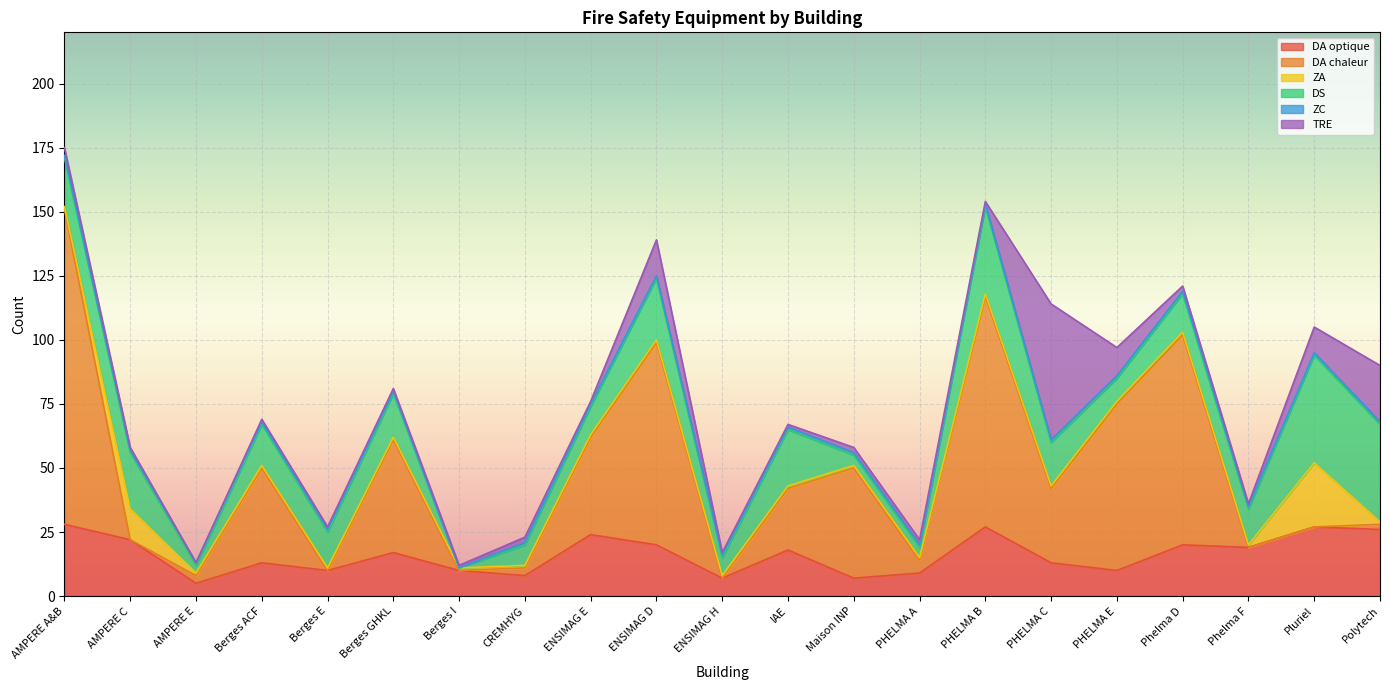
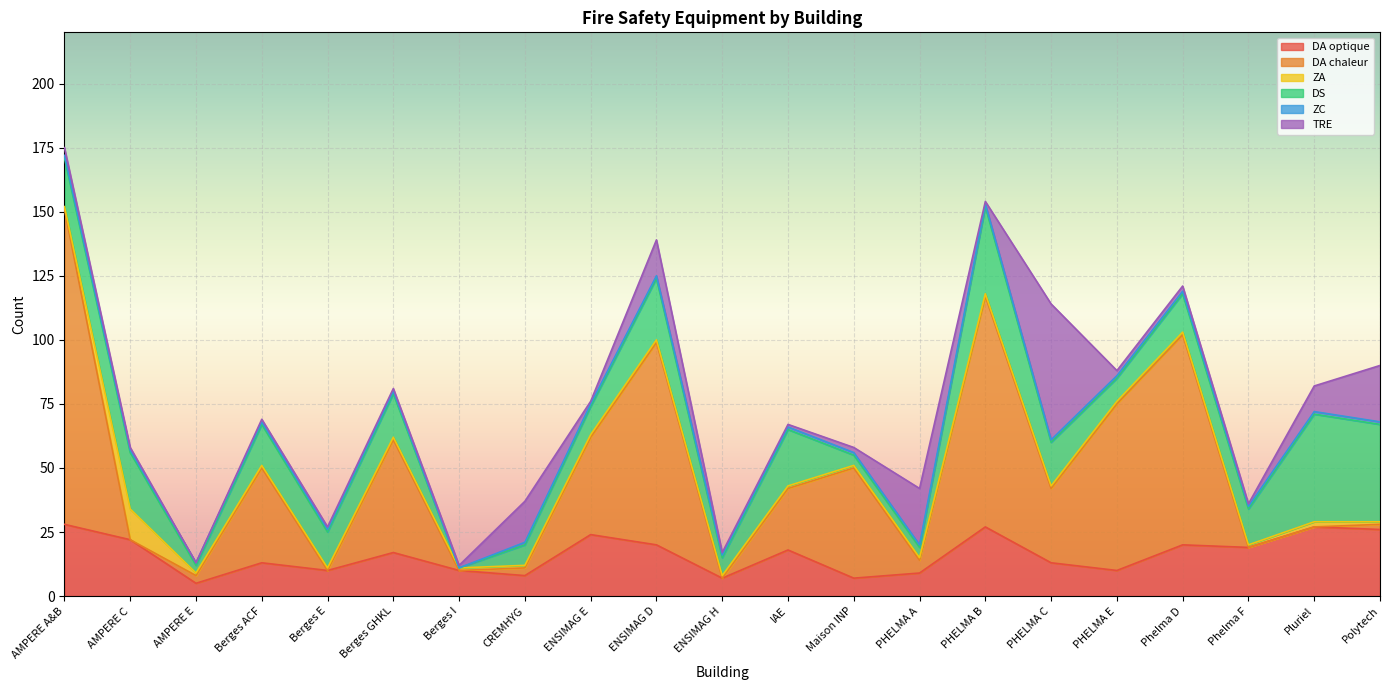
TRE, CREMHYG: 2 -> 16
TRE, PHELMA A: 2 -> 22
TRE, PHELMA E: 11 -> 2
ZA, Pluriel: 25 -> 2
